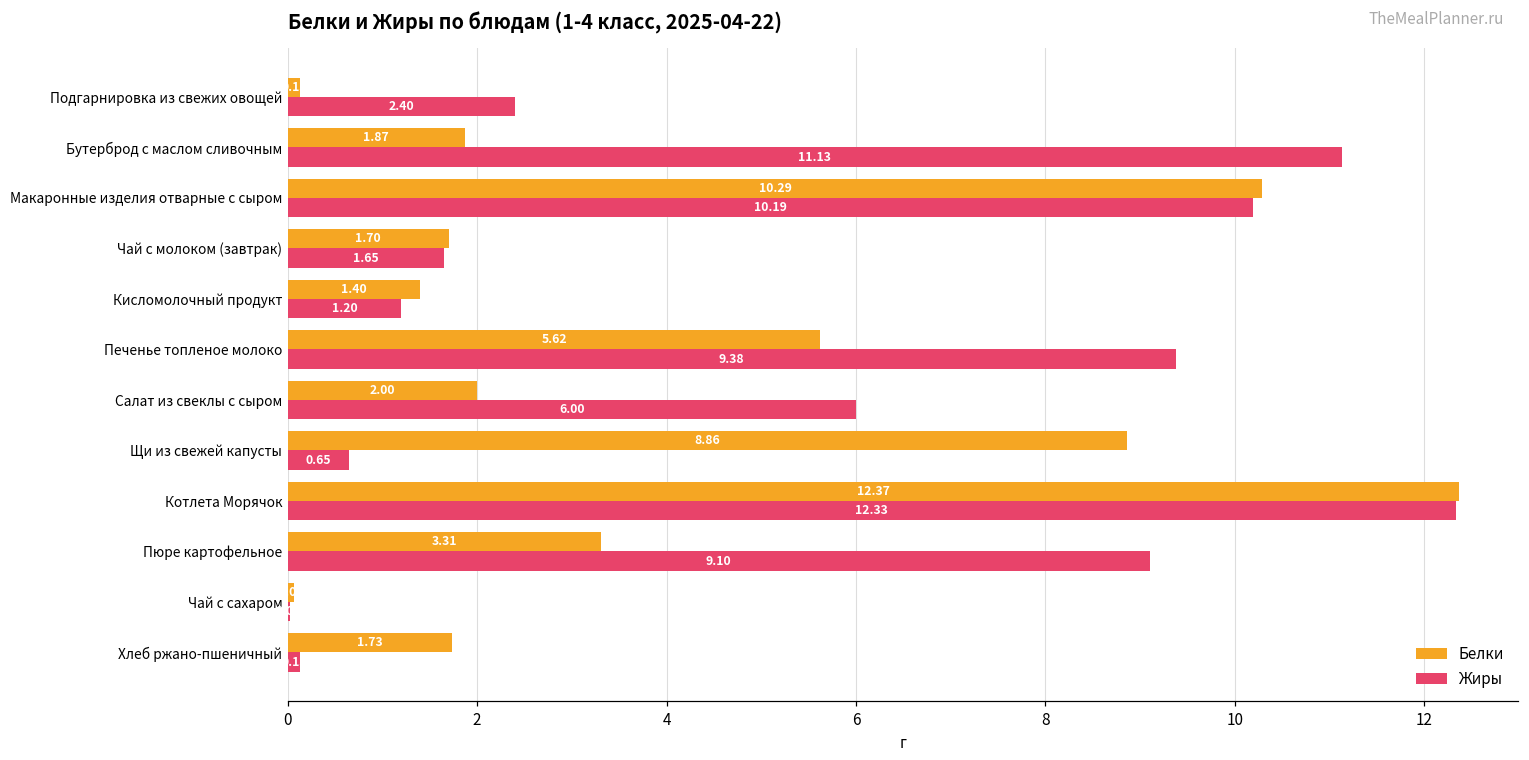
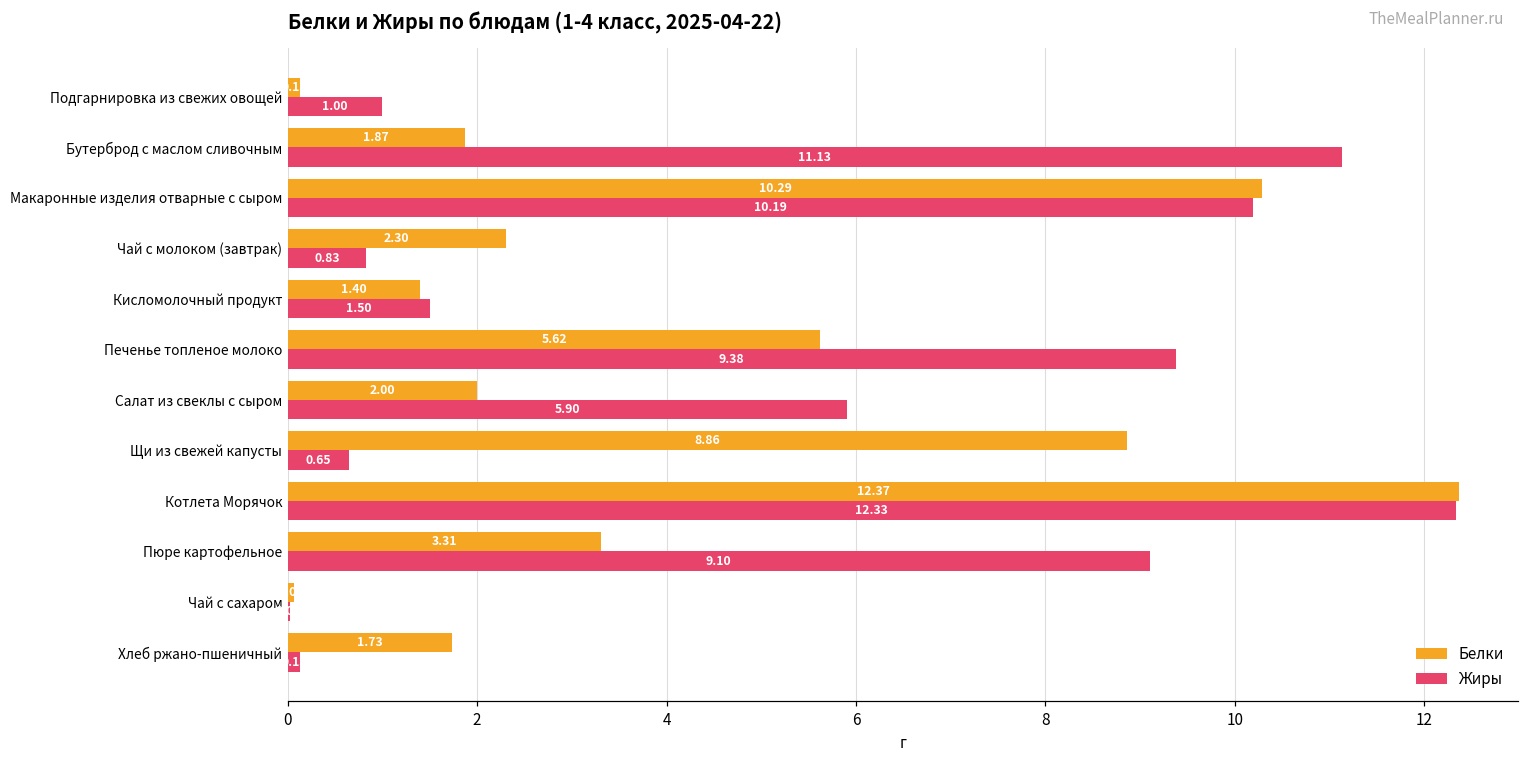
Жиры, Подгарнировка из свежих овощей: 2.40 -> 1.00
Белки, Чай с молоком (завтрак): 1.70 -> 2.30
Жиры, Чай с молоком (завтрак): 1.65 -> 0.83
Жиры, Кисломолочный продукт: 1.20 -> 1.50
Жиры, Салат из свеклы с сыром: 6.00 -> 5.90
